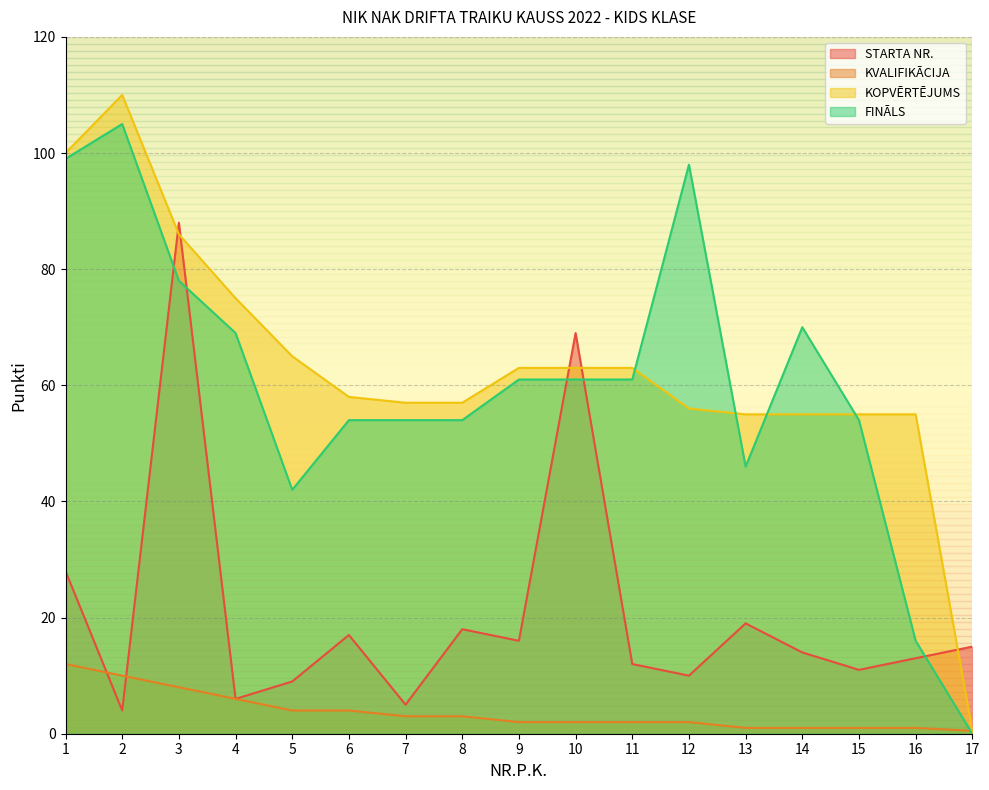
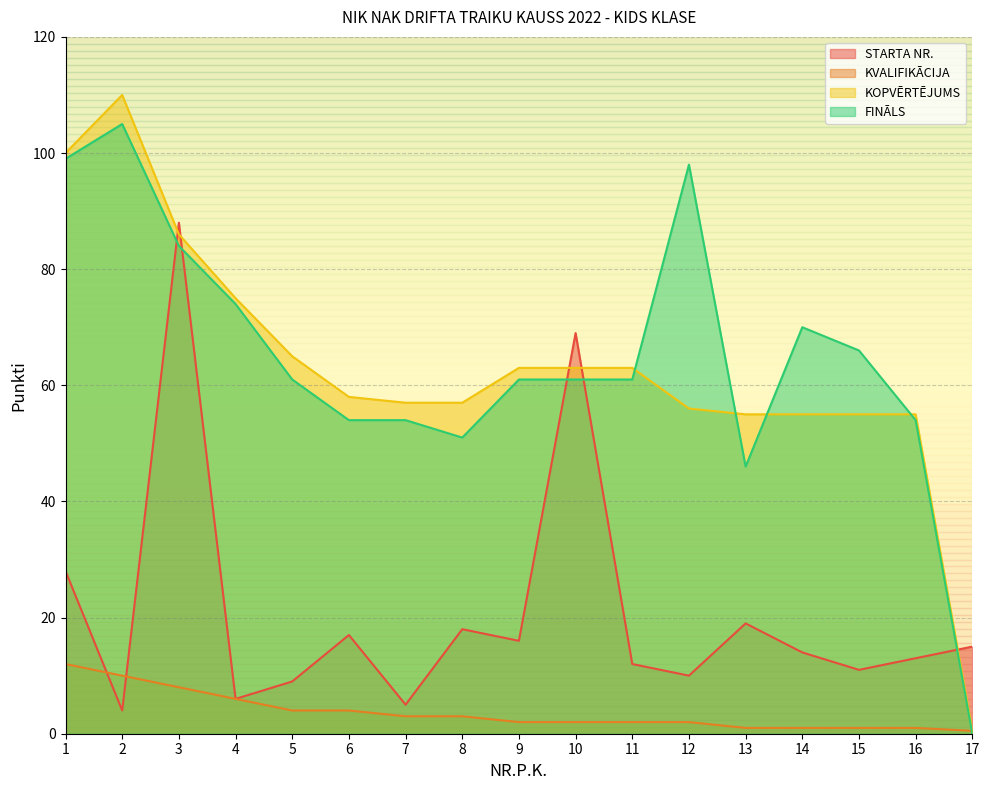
FINĀLS, 3: 78 -> 84
FINĀLS, 4: 69 -> 74
FINĀLS, 5: 42 -> 61
FINĀLS, 8: 54 -> 51
FINĀLS, 15: 54 -> 66
FINĀLS, 16: 16 -> 54
